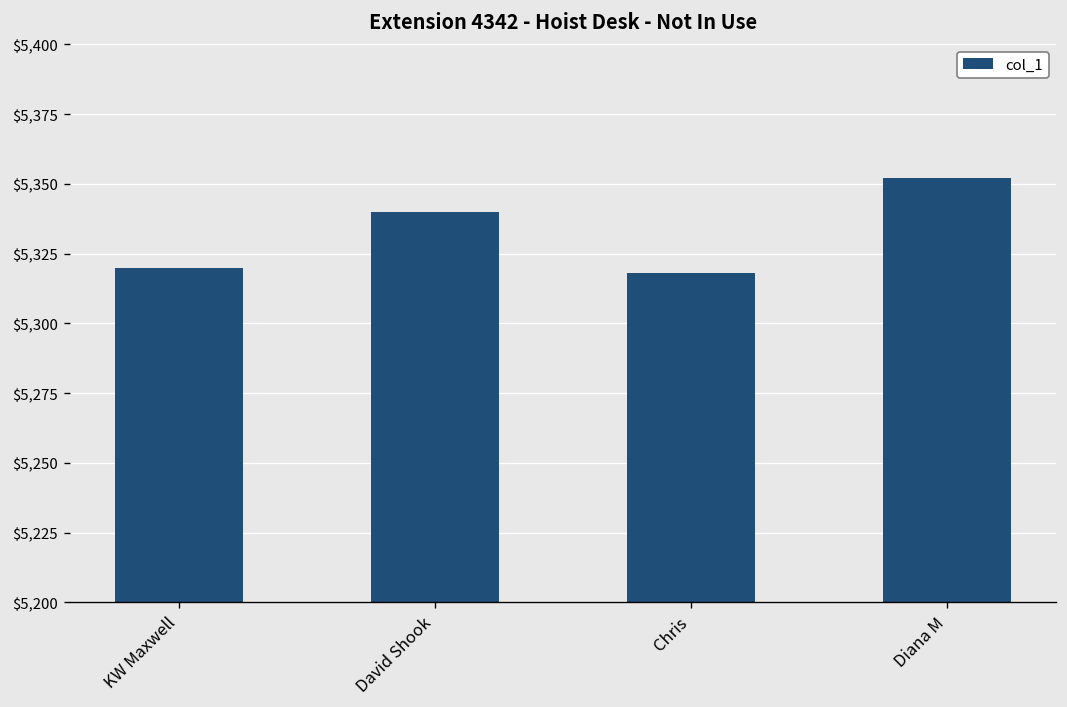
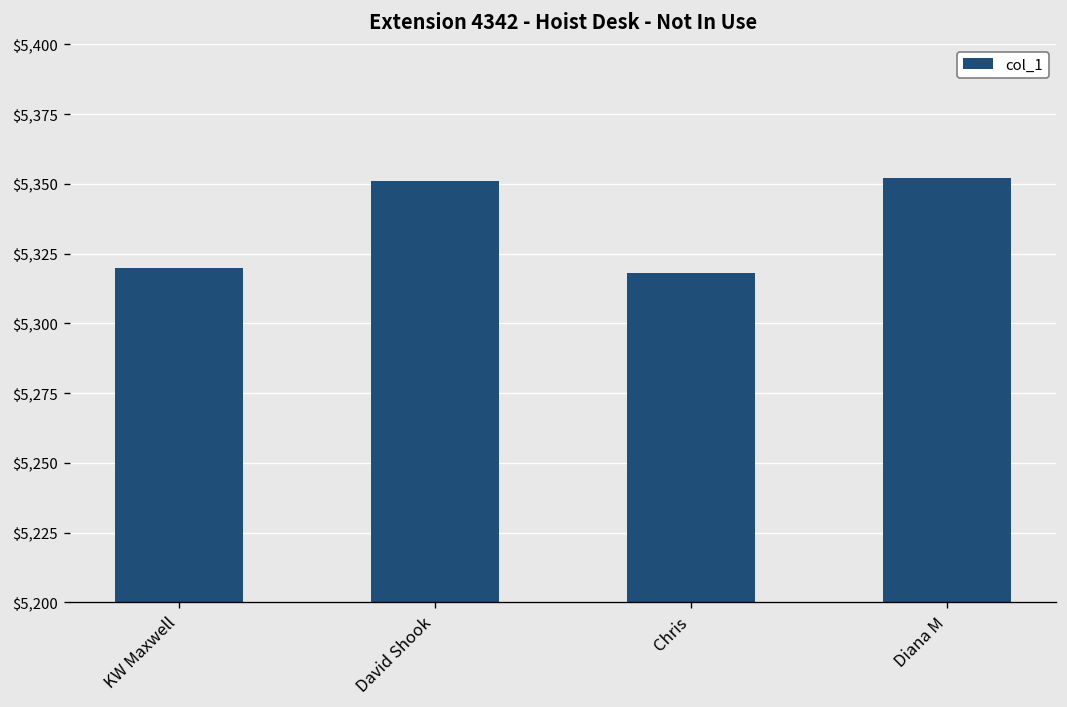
David Shook: $5,340 -> $5,351
